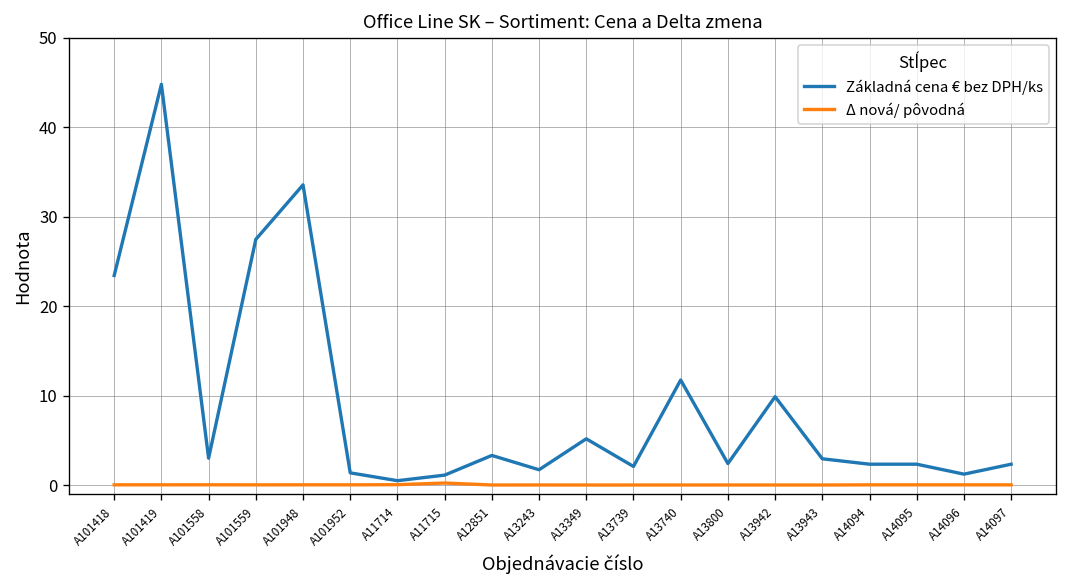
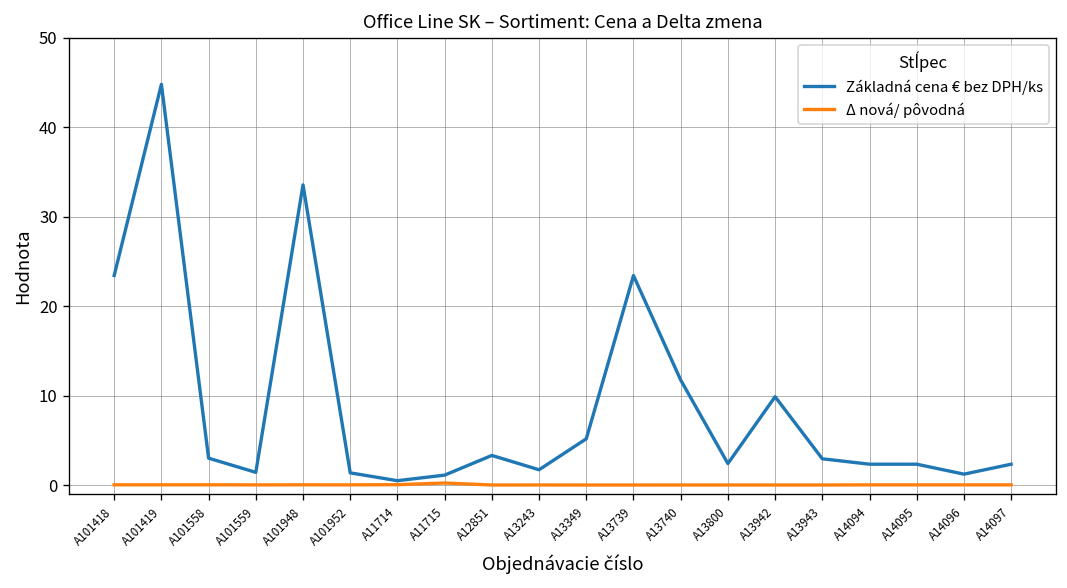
Základná cena € bez DPH/ks, A101559: 27 -> 1
Základná cena € bez DPH/ks, A13739: 2 -> 23
